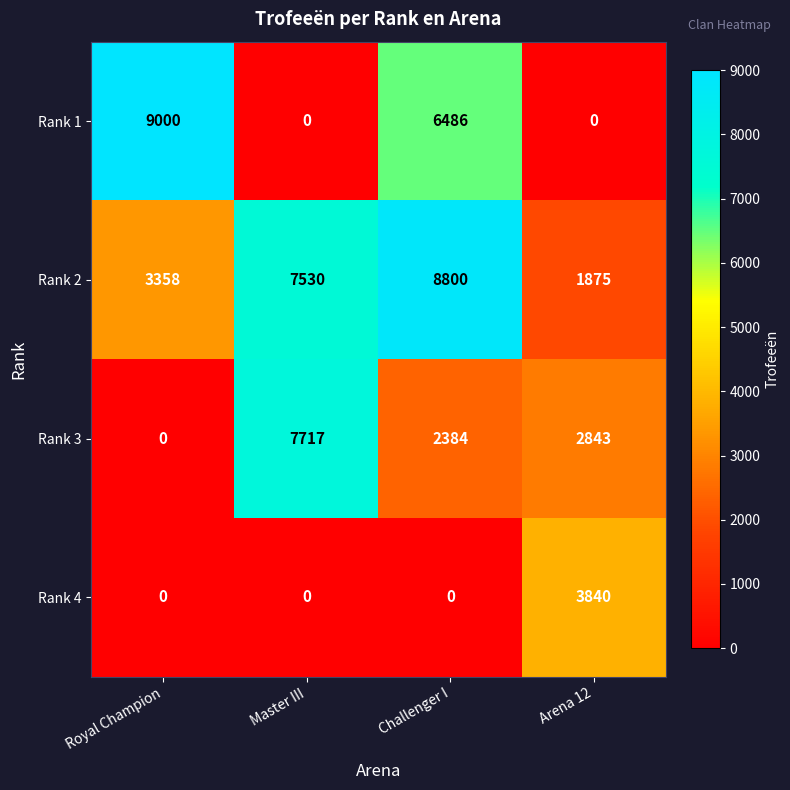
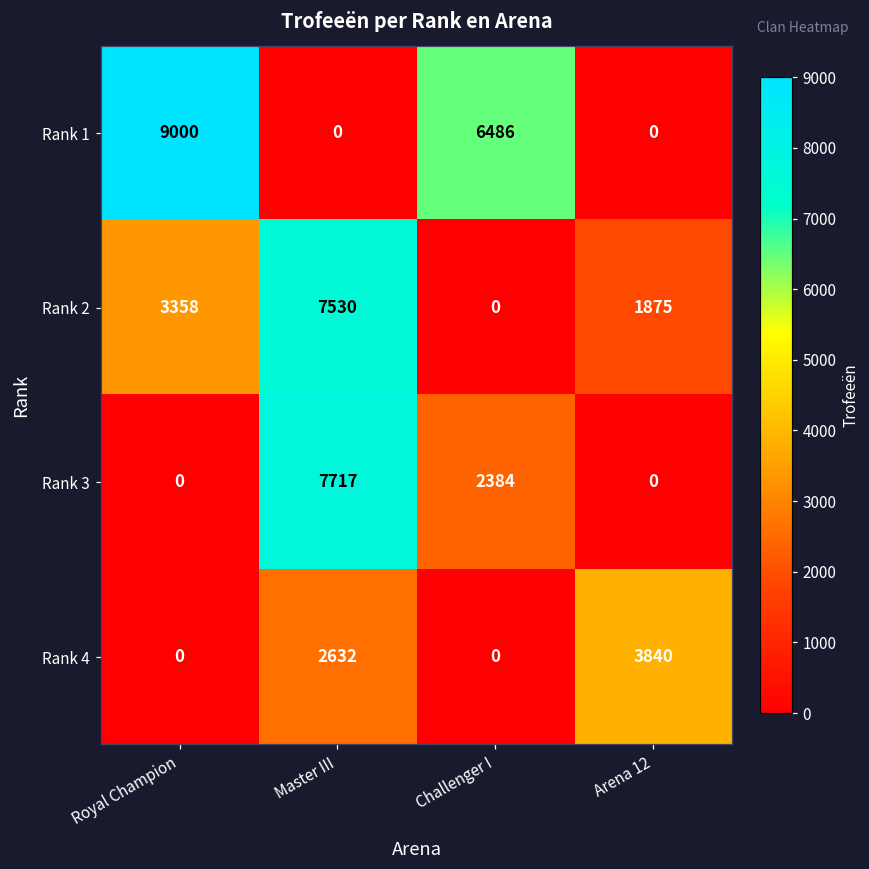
Rank 2, Challenger I: 8800 -> 0
Rank 3, Arena 12: 2843 -> 0
Rank 4, Master III: 0 -> 2632
